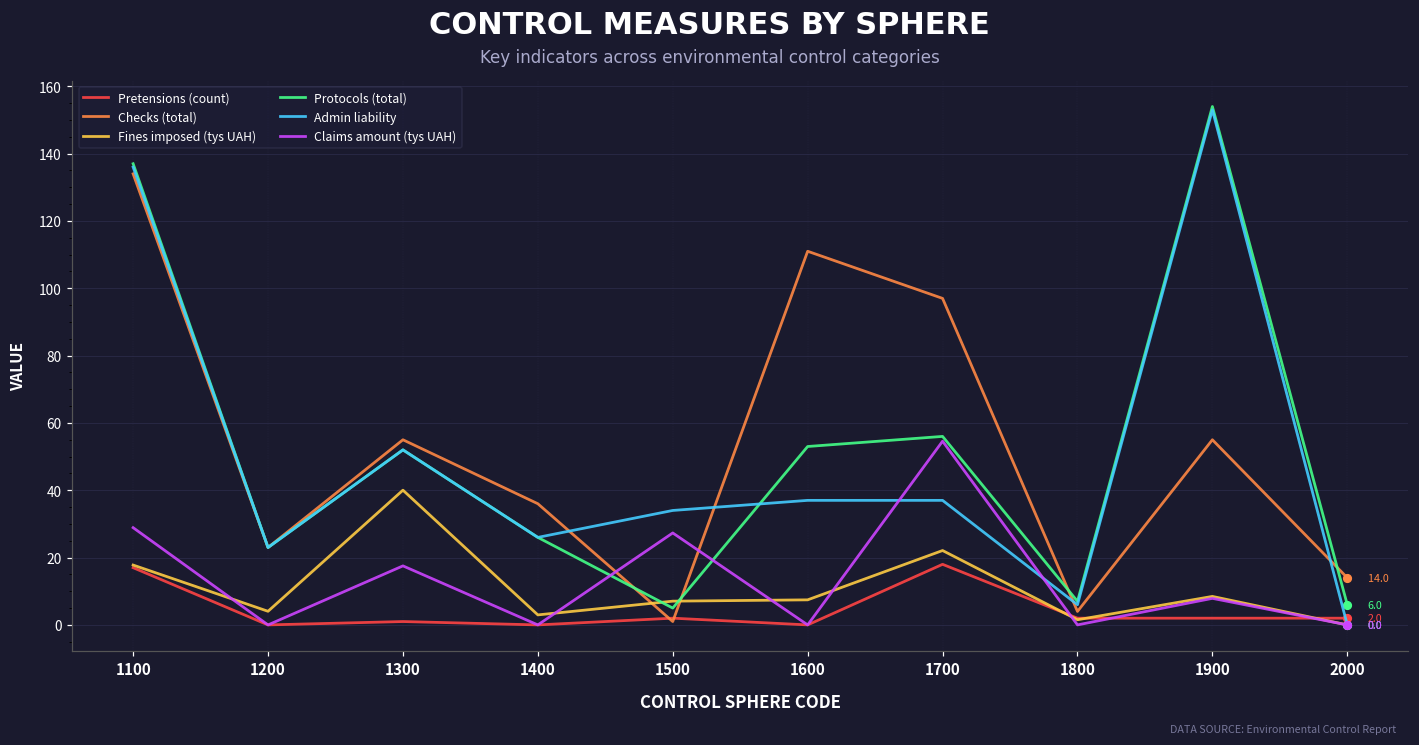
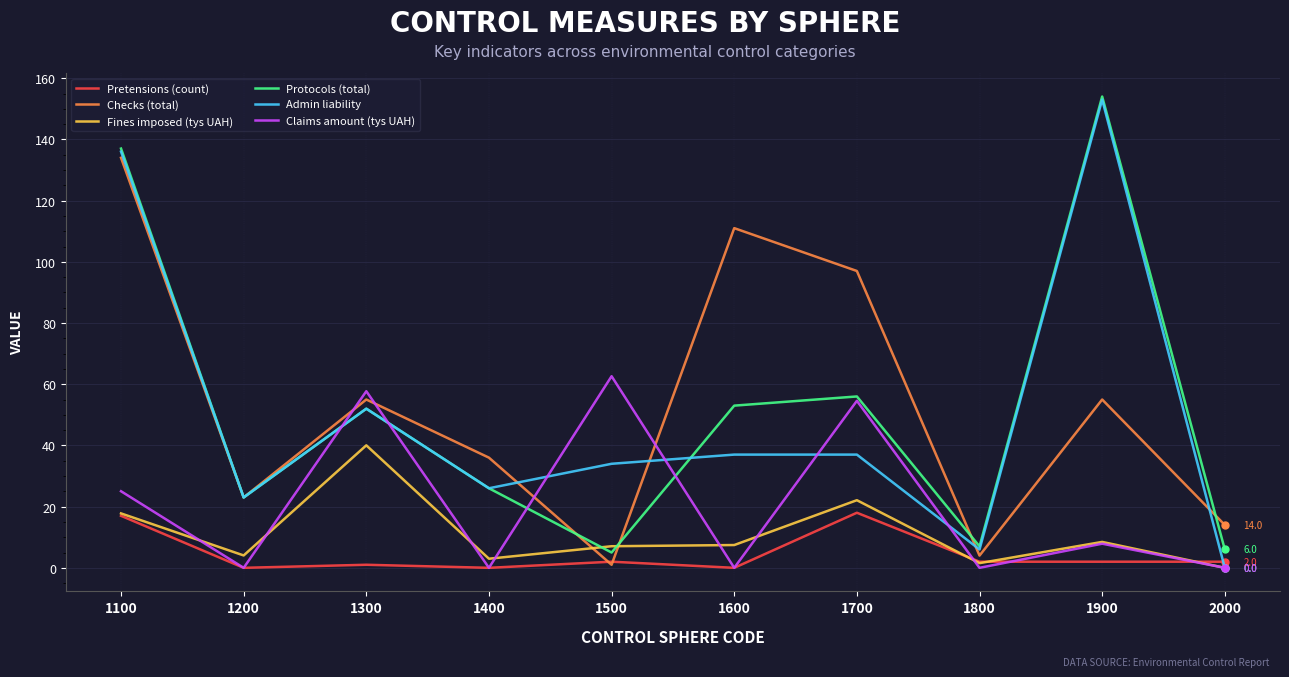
Claims amount (tys UAH), 1100: 29 -> 25
Claims amount (tys UAH), 1300: 18 -> 58
Claims amount (tys UAH), 1500: 27 -> 63
